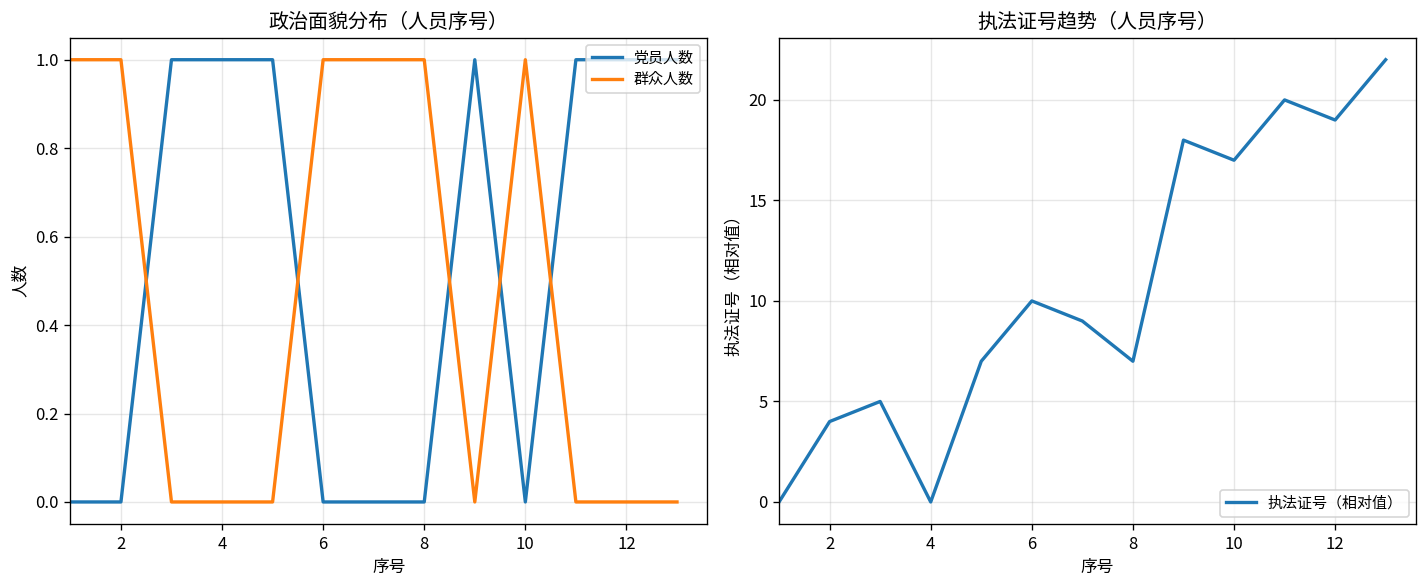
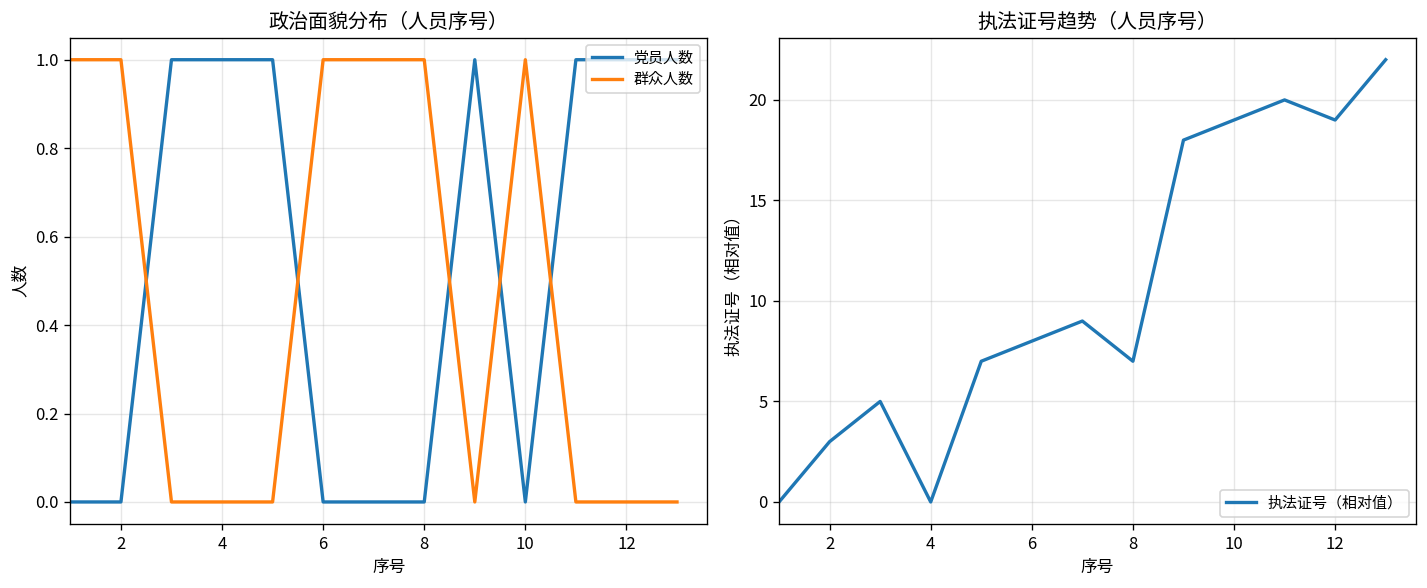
执法证号趋势（人员序号）, 2: 4.0 -> 3.0
执法证号趋势（人员序号）, 6: 10.0 -> 8.0
执法证号趋势（人员序号）, 10: 17.0 -> 19.0
